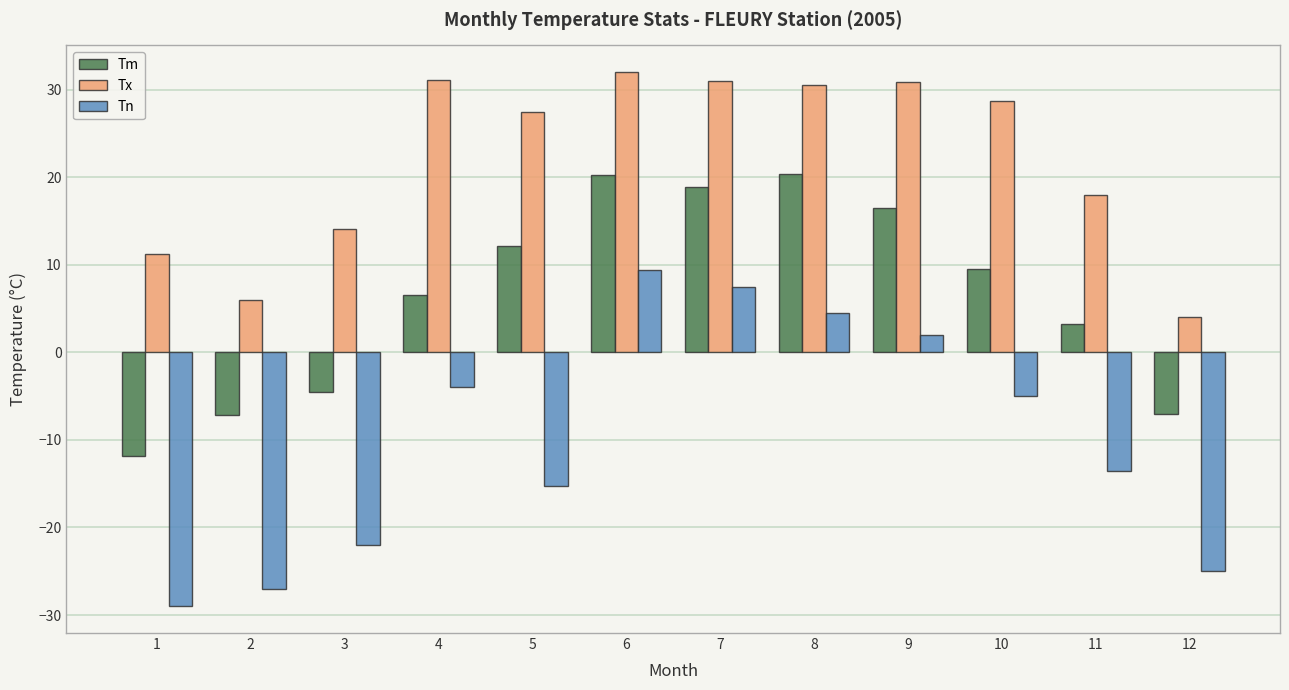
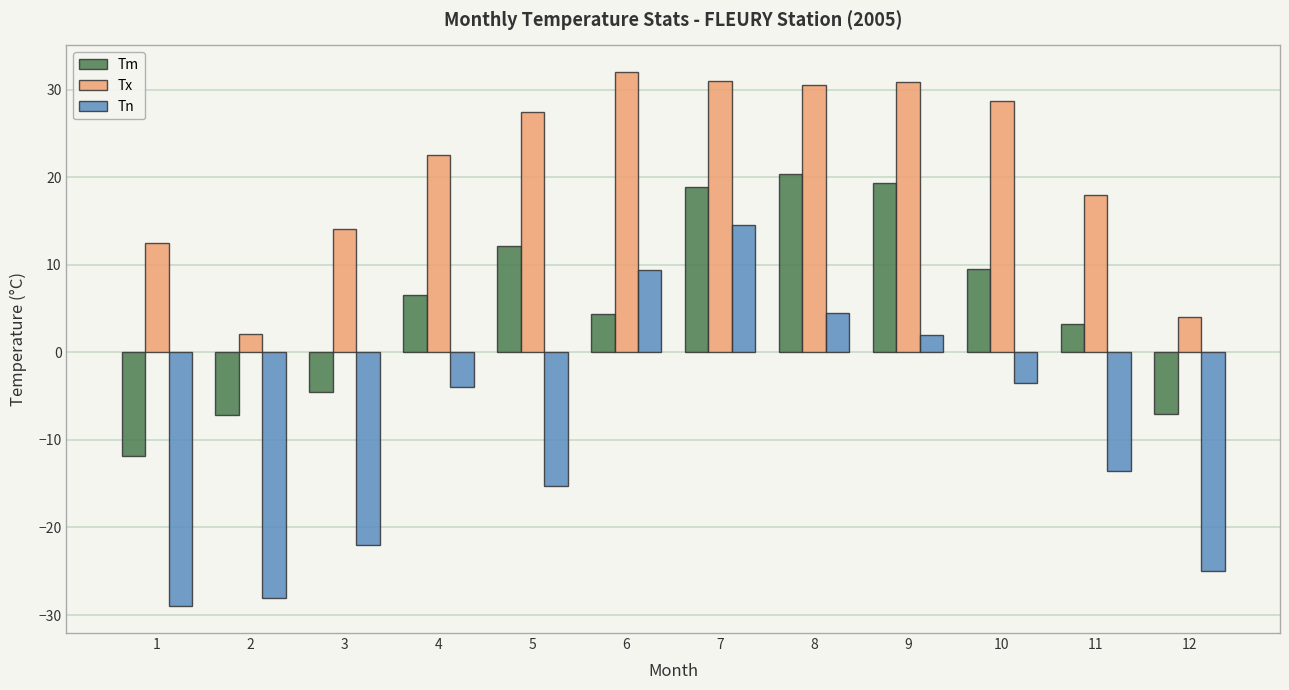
Tx, 1: 11 -> 13
Tx, 2: 6 -> 2
Tn, 2: -27 -> -28
Tx, 4: 31 -> 23
Tm, 6: 20 -> 4
Tn, 7: 8 -> 15
Tm, 9: 17 -> 19
Tn, 10: -5 -> -4
